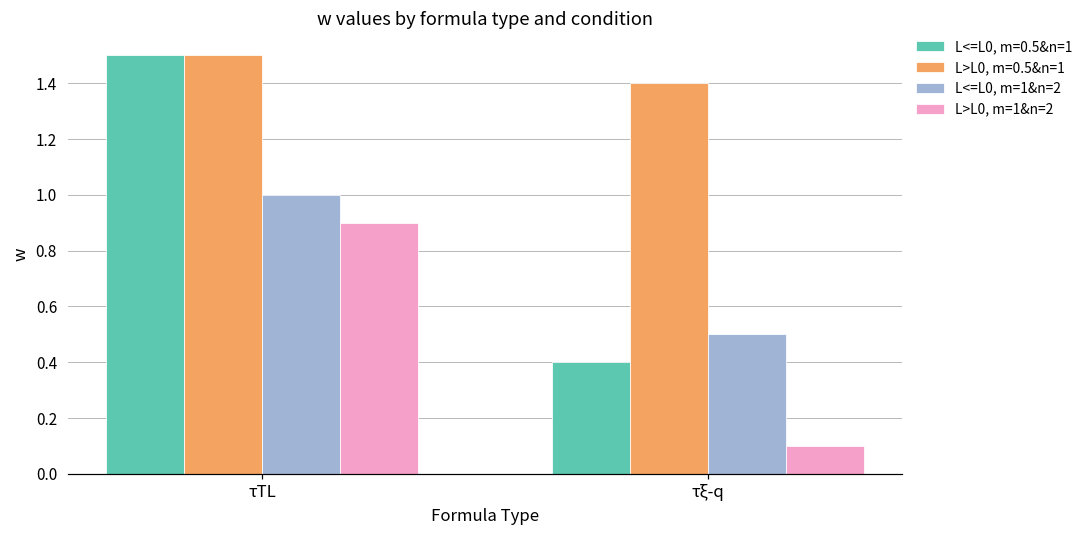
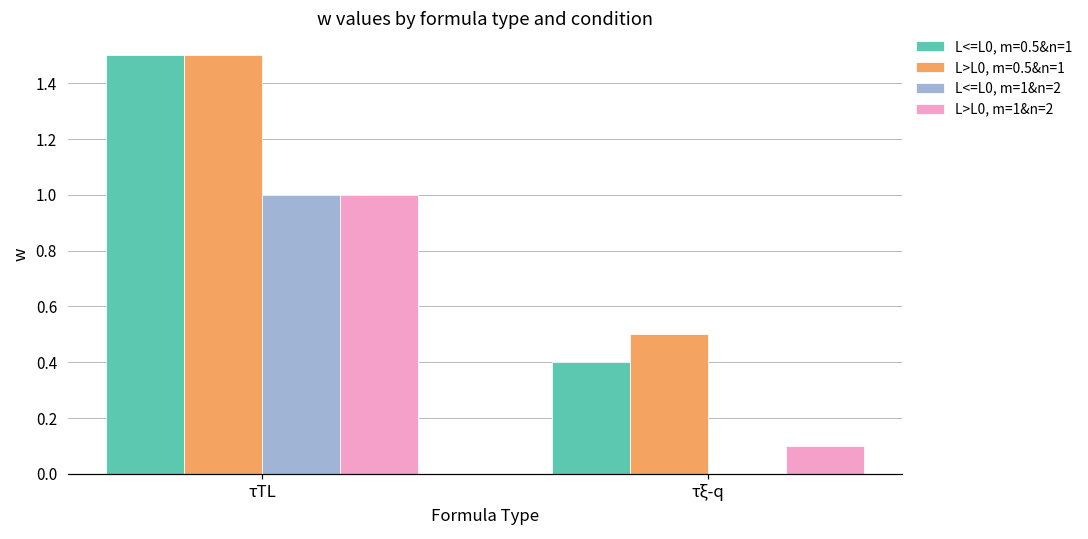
L>L0, m=1&n=2, τTL: 0.9 -> 1.0
L>L0, m=0.5&n=1, τξ-q: 1.4 -> 0.5
L<=L0, m=1&n=2, τξ-q: 0.5 -> 0.0
